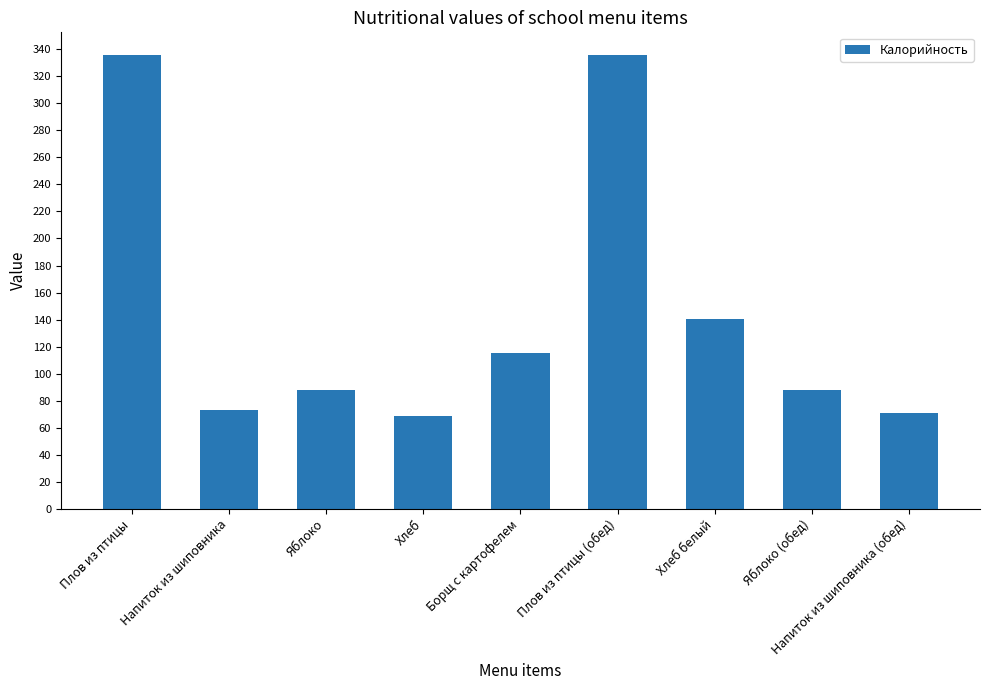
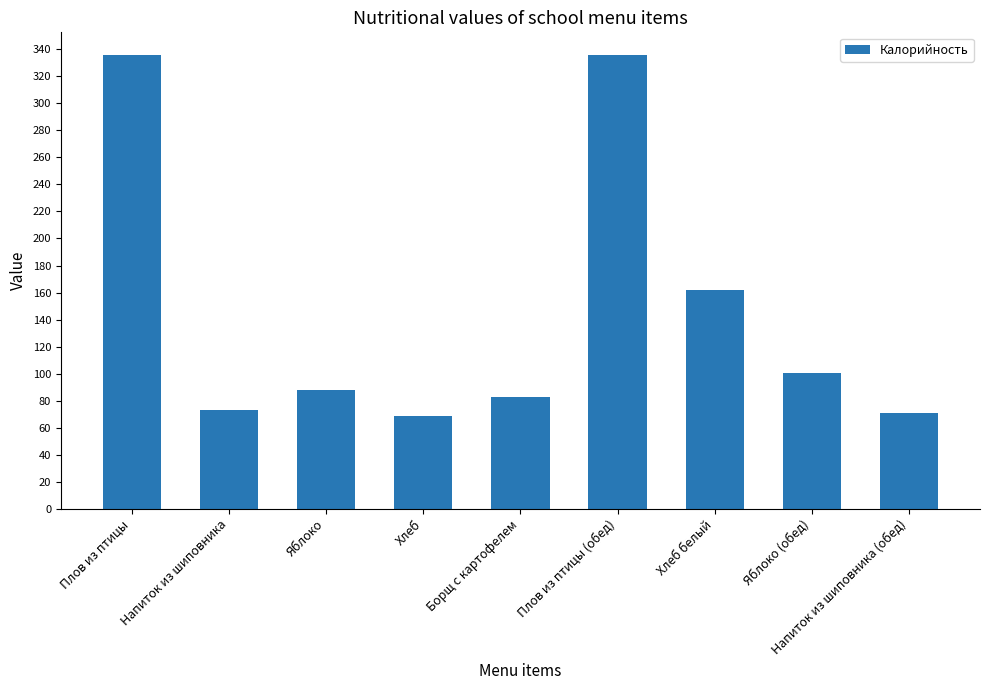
Борщ с картофелем: 115 -> 83
Хлеб белый: 140 -> 162
Яблоко (обед): 88 -> 100
